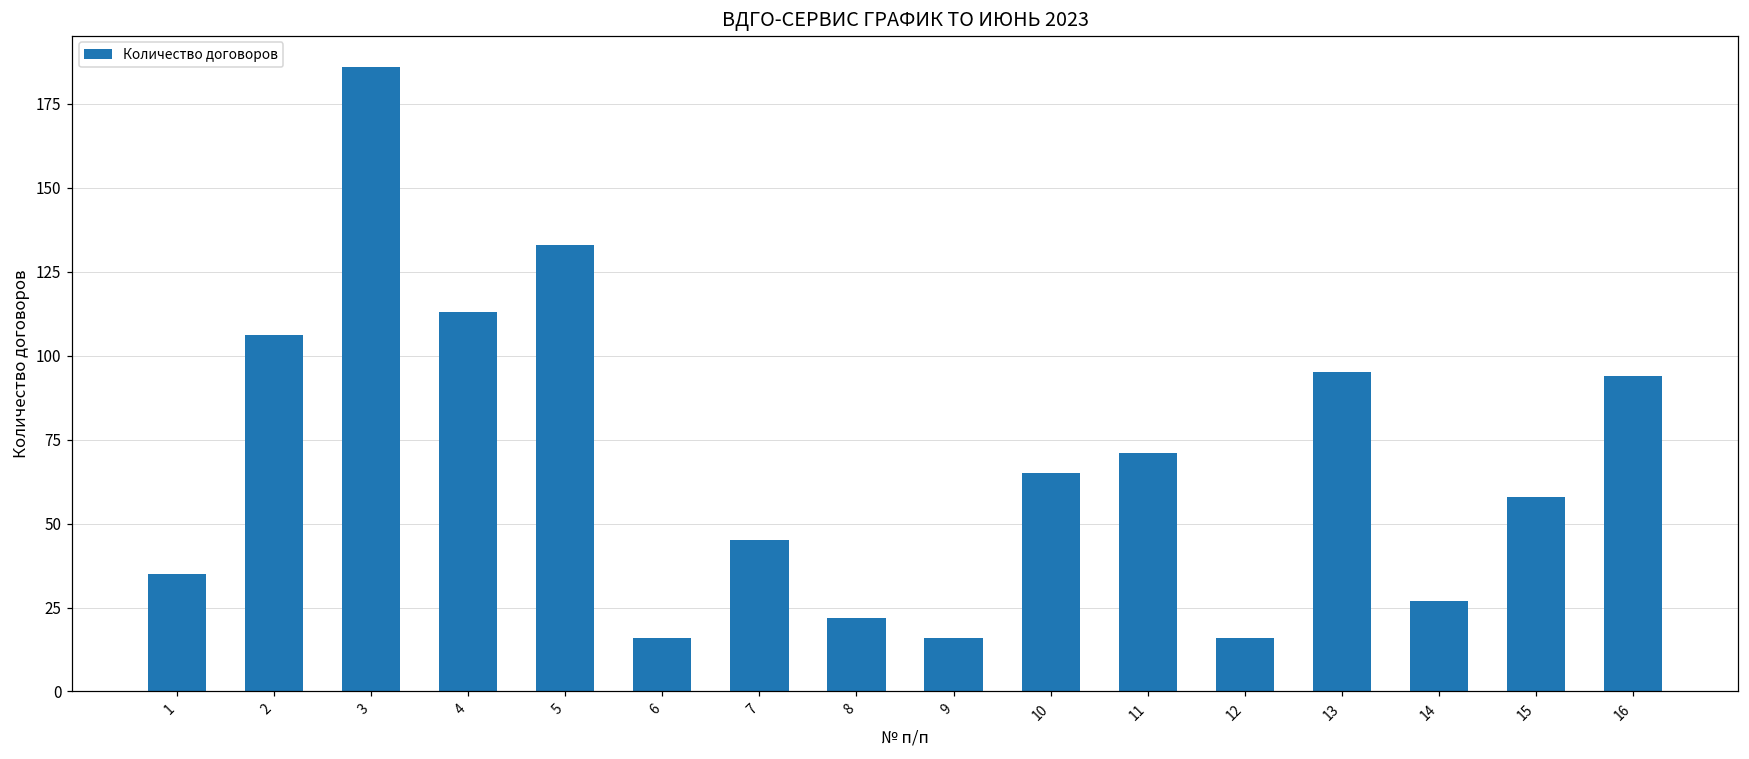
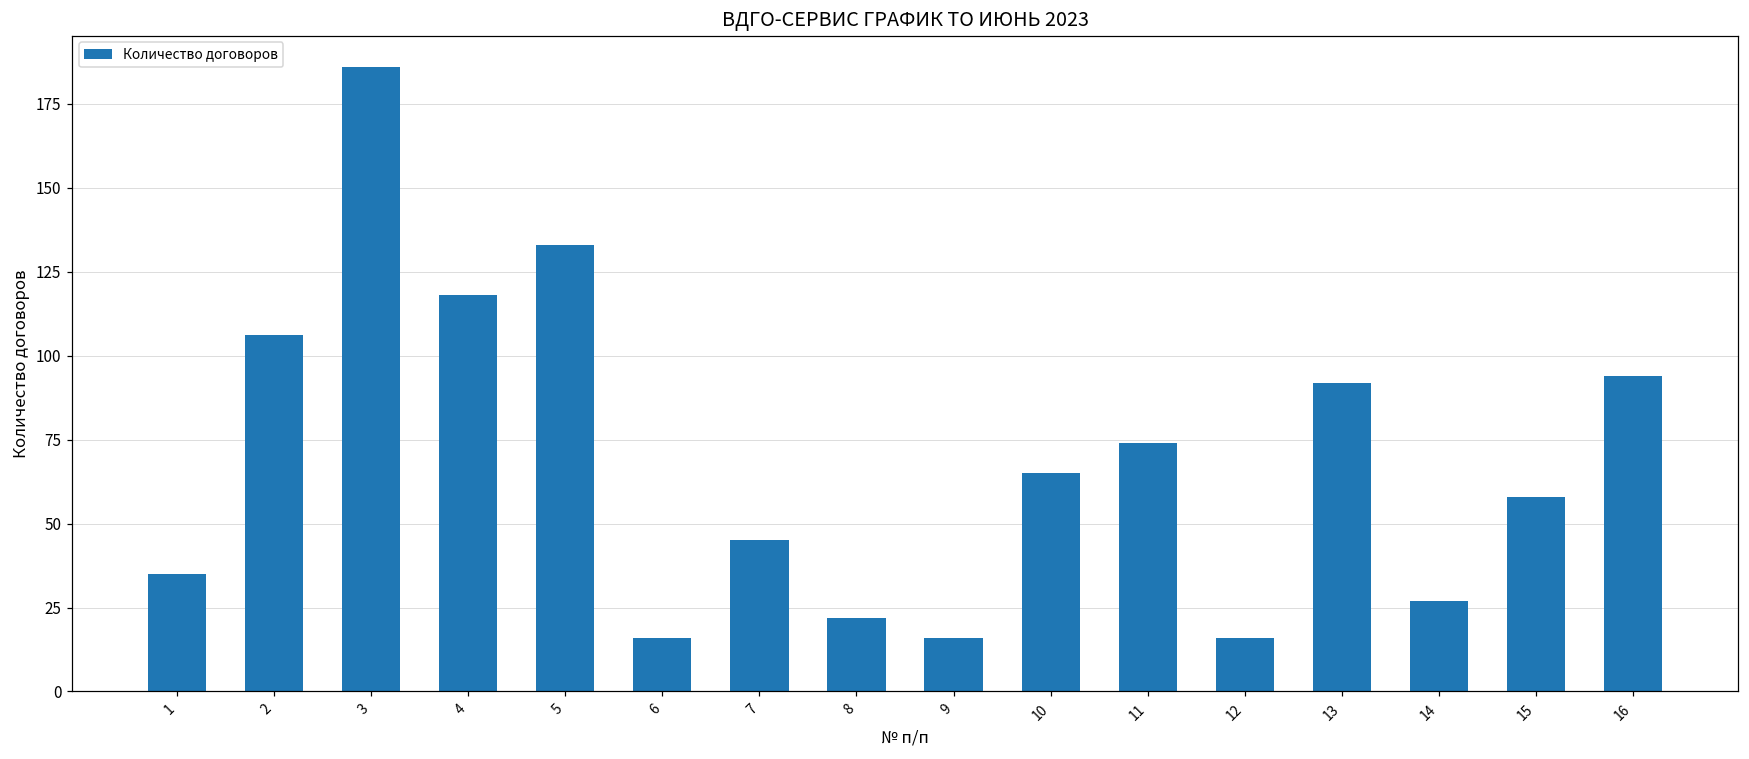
4: 113 -> 118
11: 71 -> 74
13: 95 -> 92
